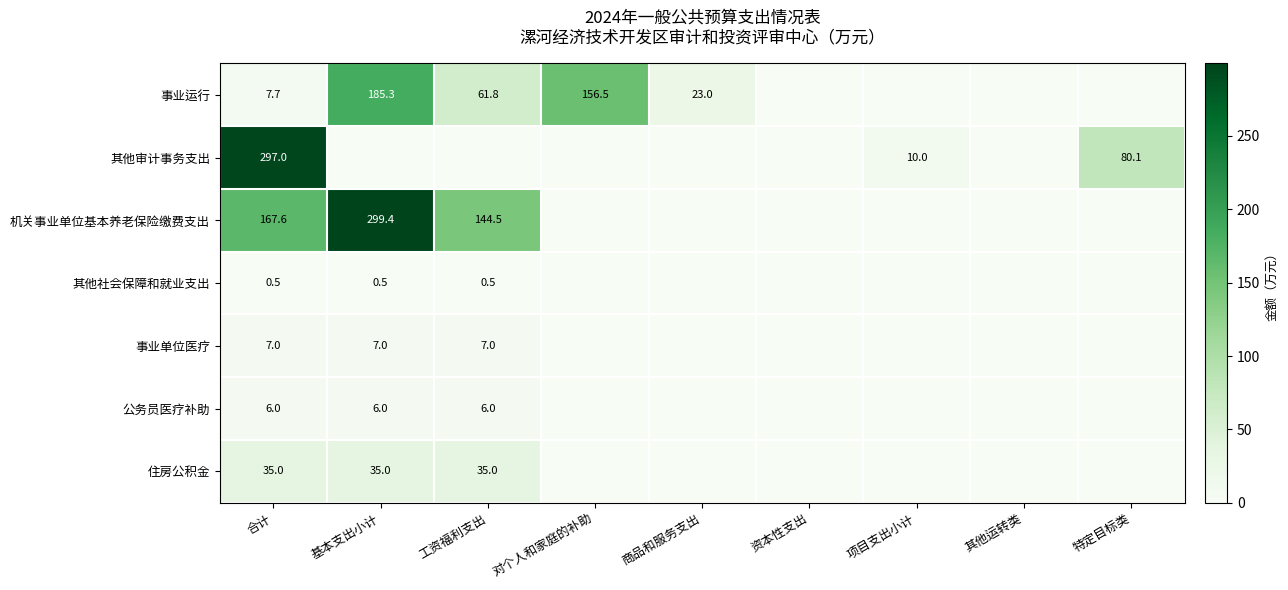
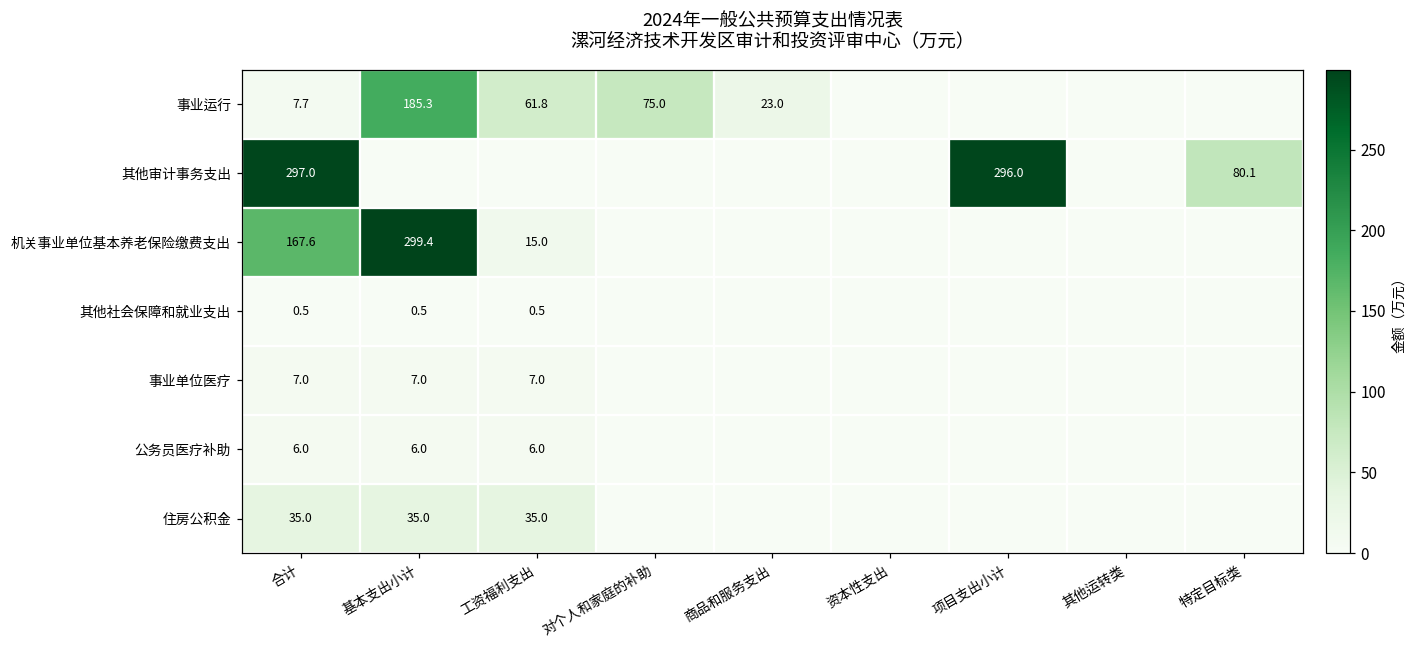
事业运行, 对个人和家庭的补助: 156.5 -> 75.0
其他审计事务支出, 项目支出小计: 10.0 -> 296.0
机关事业单位基本养老保险缴费支出, 工资福利支出: 144.5 -> 15.0
